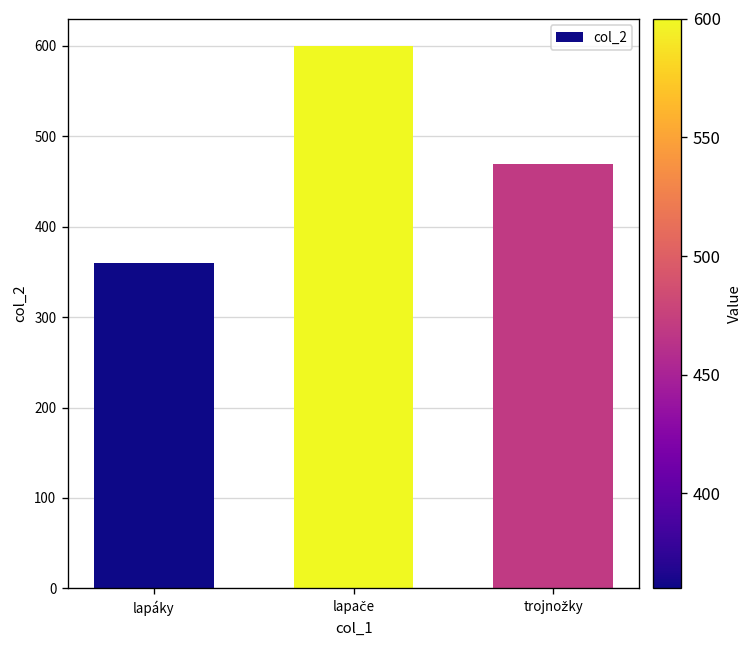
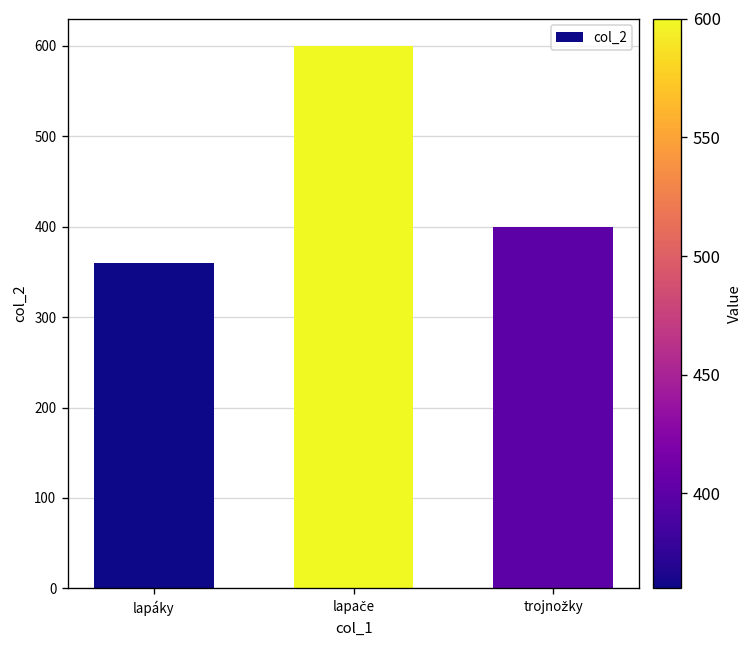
trojnožky: 470 -> 400
